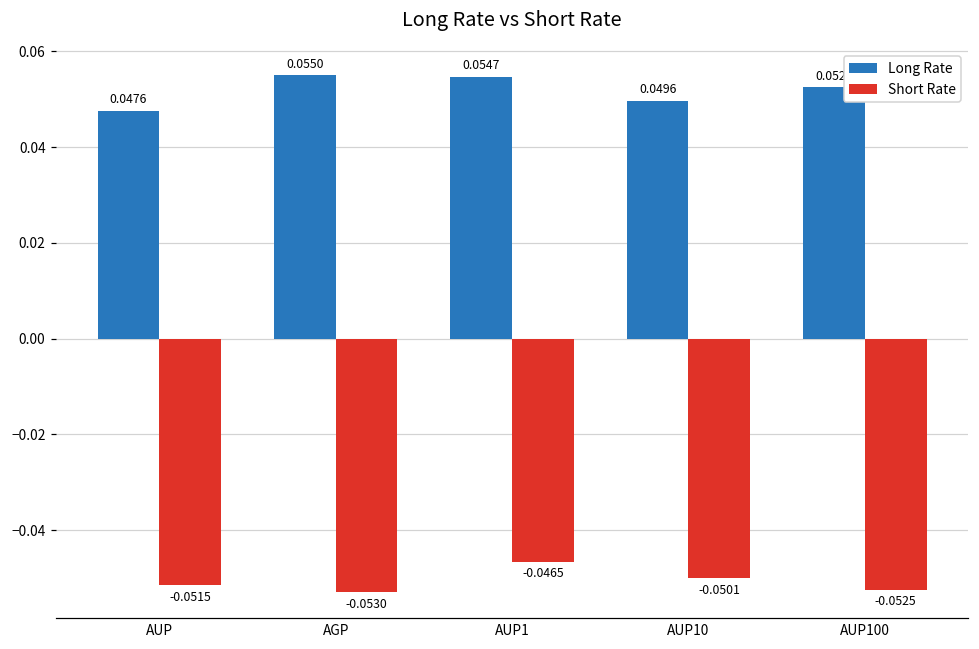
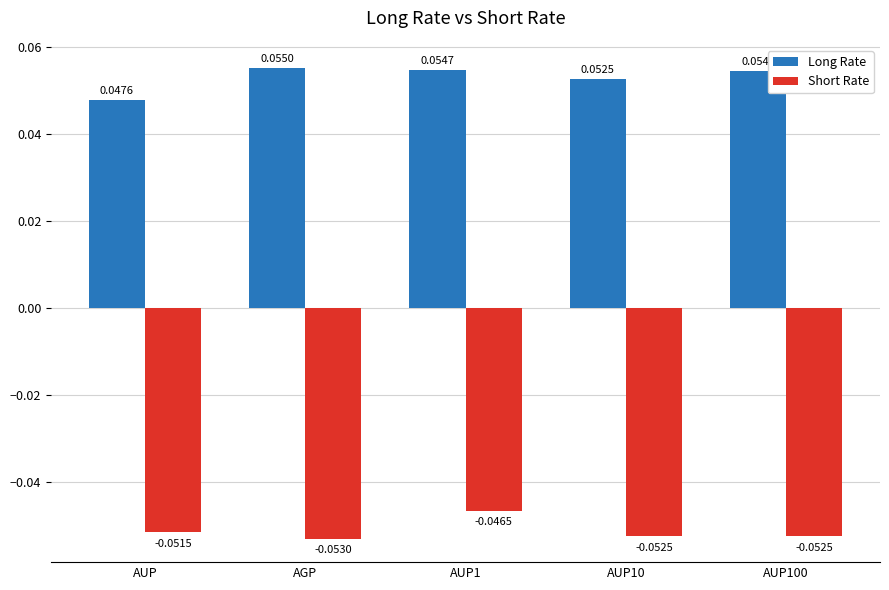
Long Rate, AUP10: 0.0496 -> 0.0525
Short Rate, AUP10: -0.0501 -> -0.0525
Long Rate, AUP100: 0.052 -> 0.054
